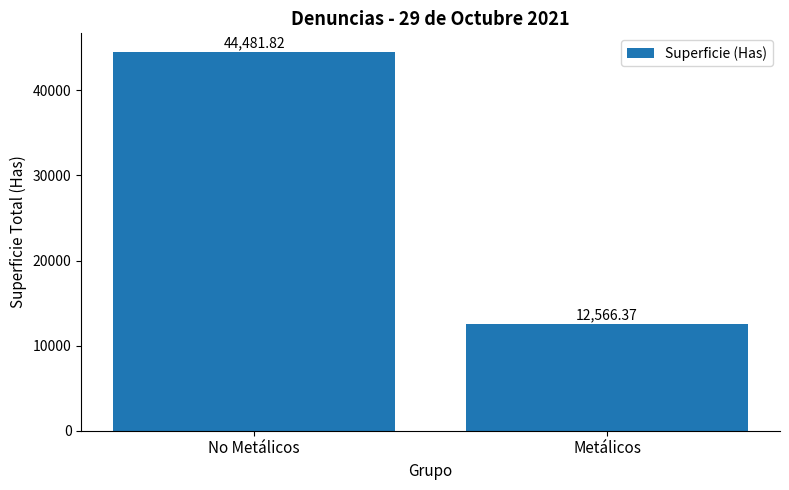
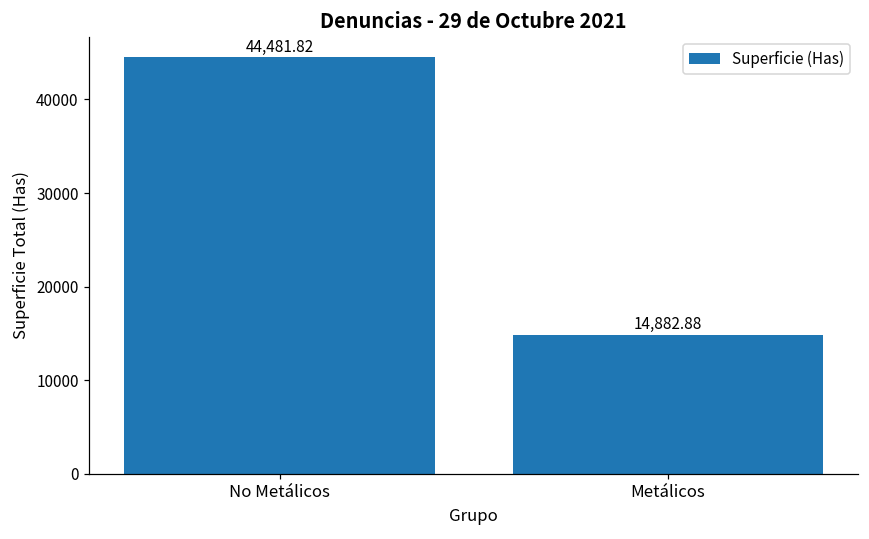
Metálicos: 12,566.37 -> 14,882.88
